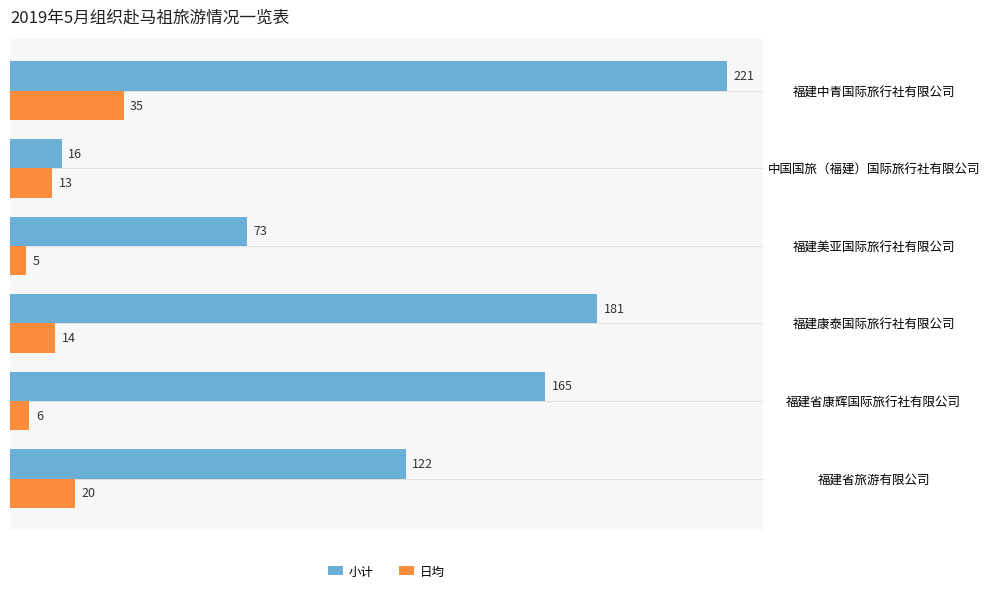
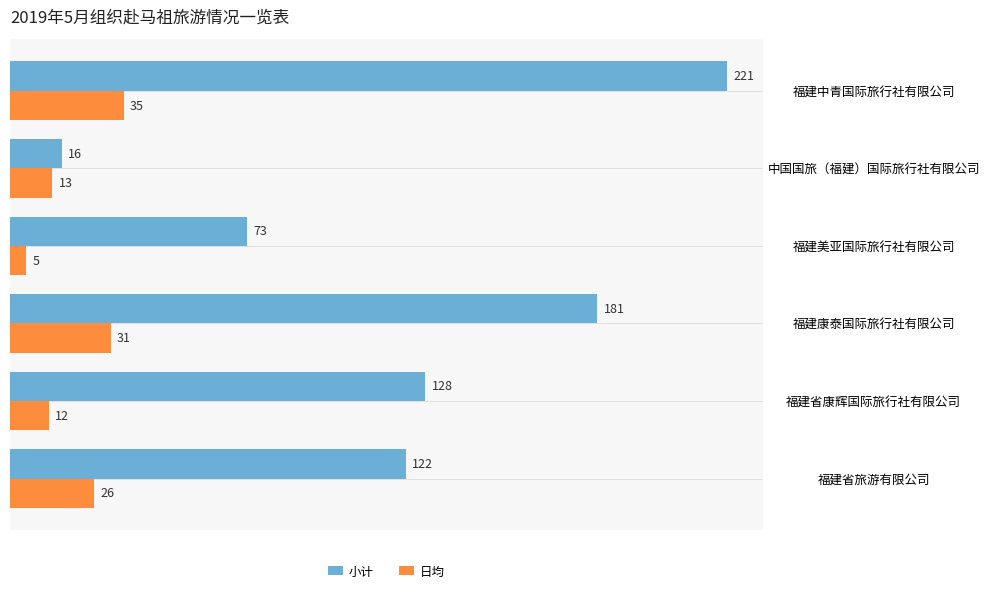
日均, 福建康泰国际旅行社有限公司: 14 -> 31
小计, 福建省康辉国际旅行社有限公司: 165 -> 128
日均, 福建省康辉国际旅行社有限公司: 6 -> 12
日均, 福建省旅游有限公司: 20 -> 26
